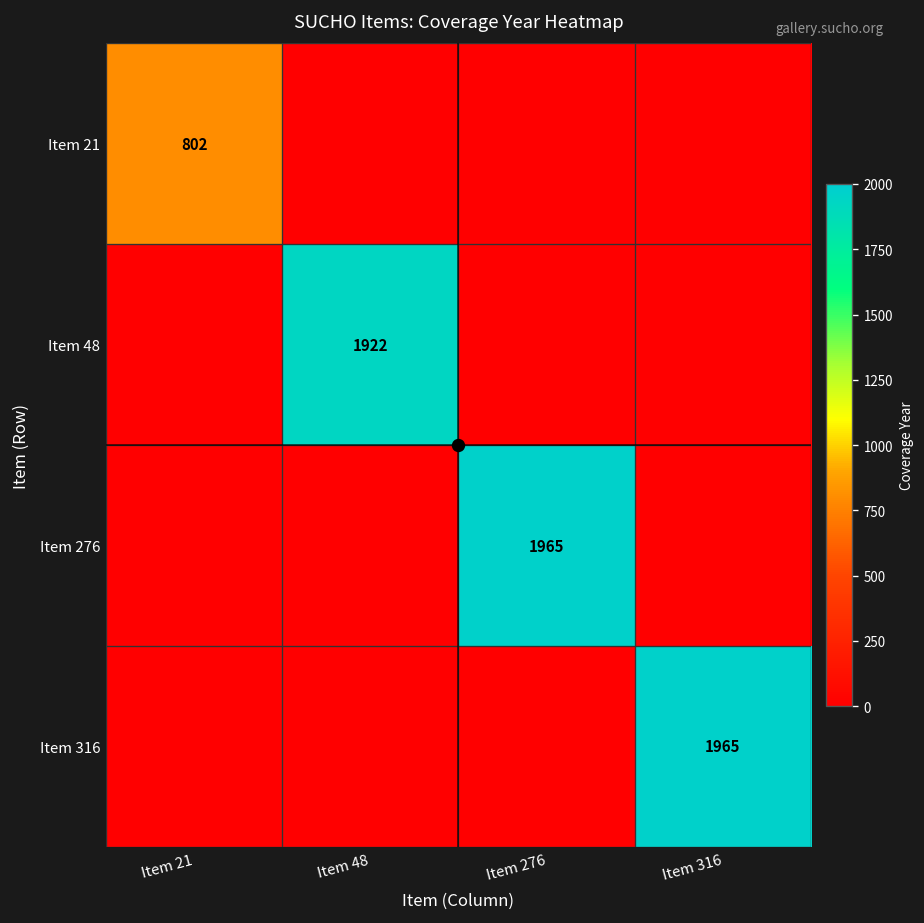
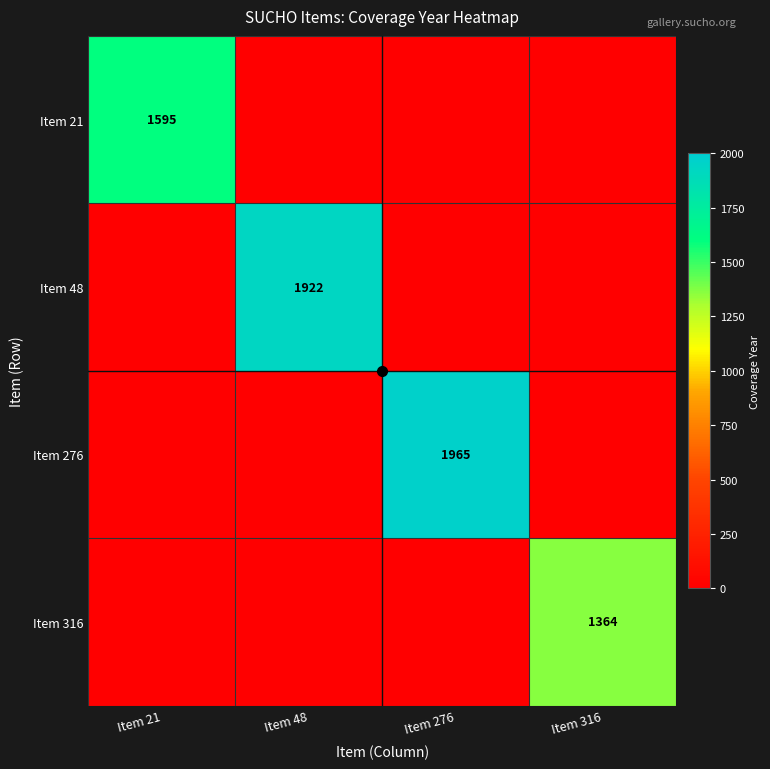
Item 21, Item 21: 802 -> 1595
Item 316, Item 316: 1965 -> 1364
